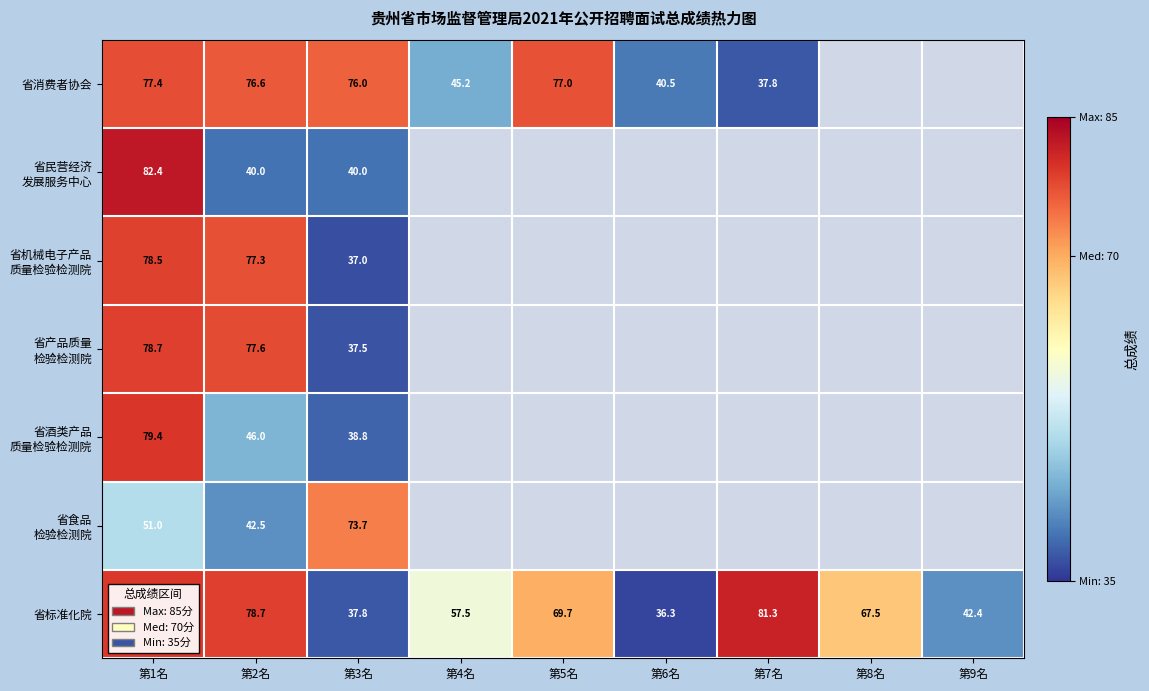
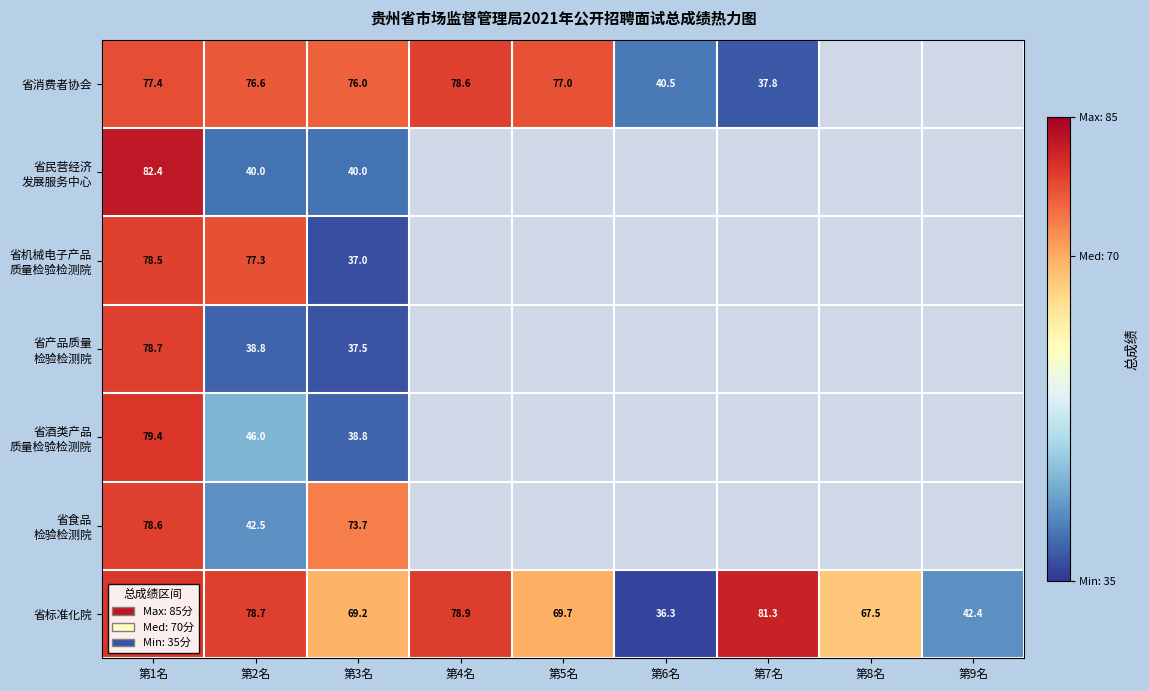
省消费者协会, 第4名: 45.2 -> 78.6
省产品质量 检验检测院, 第2名: 77.6 -> 38.8
省食品 检验检测院, 第1名: 51.0 -> 78.6
省标准化院, 第3名: 37.8 -> 69.2
省标准化院, 第4名: 57.5 -> 78.9
